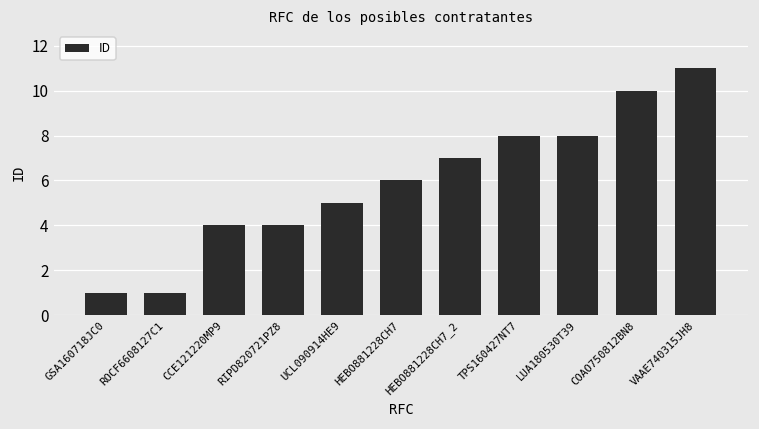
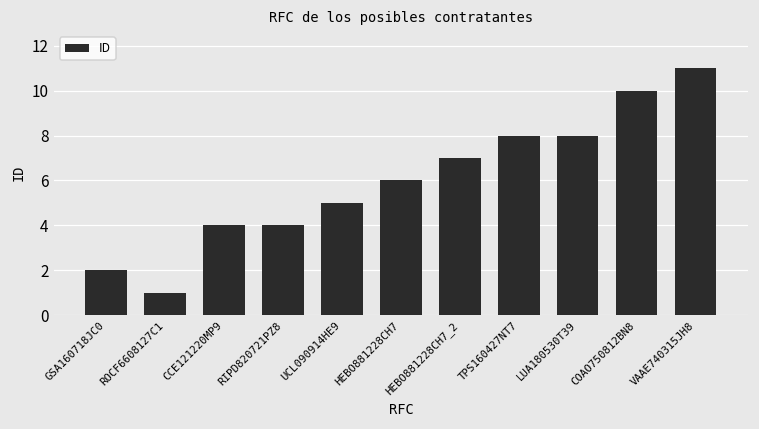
GSA160718JC0: 1 -> 2
